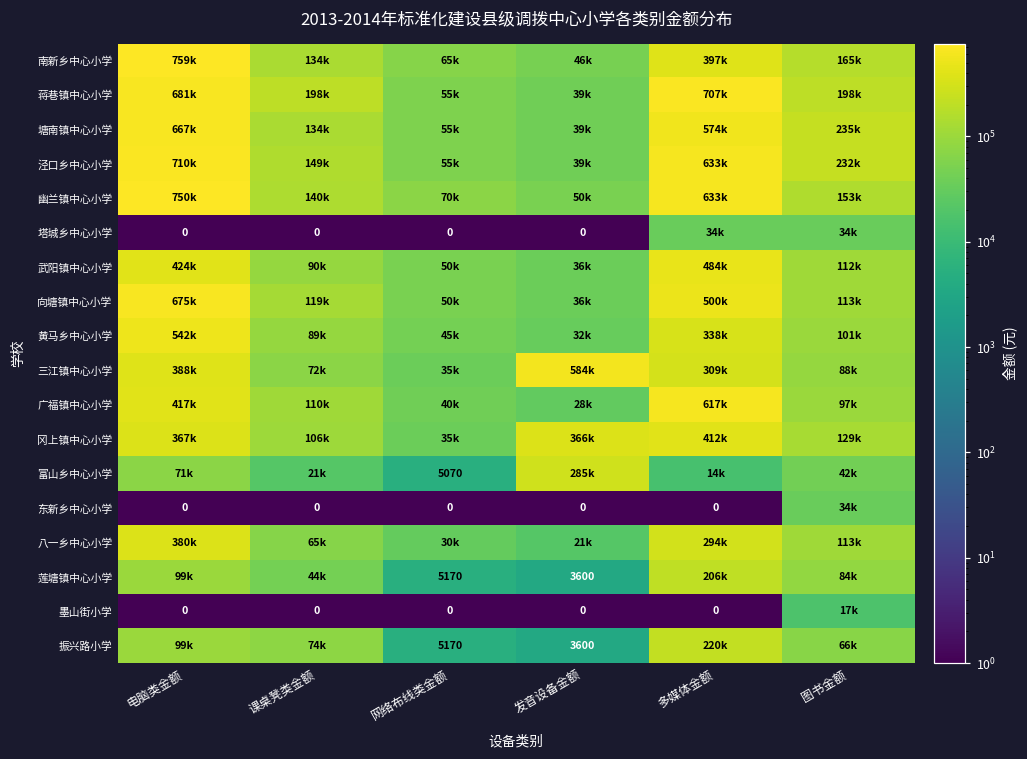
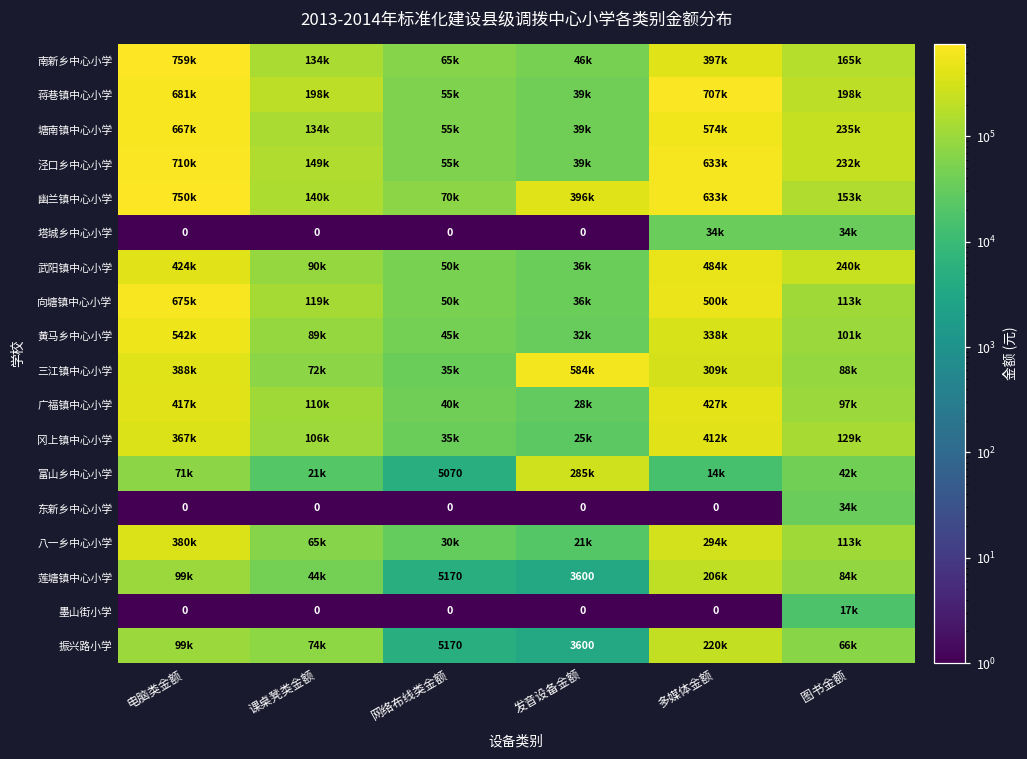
幽兰镇中心小学, 发音设备金额: 50k -> 396k
武阳镇中心小学, 图书金额: 112k -> 240k
广福镇中心小学, 多媒体金额: 617k -> 427k
冈上镇中心小学, 发音设备金额: 366k -> 25k
